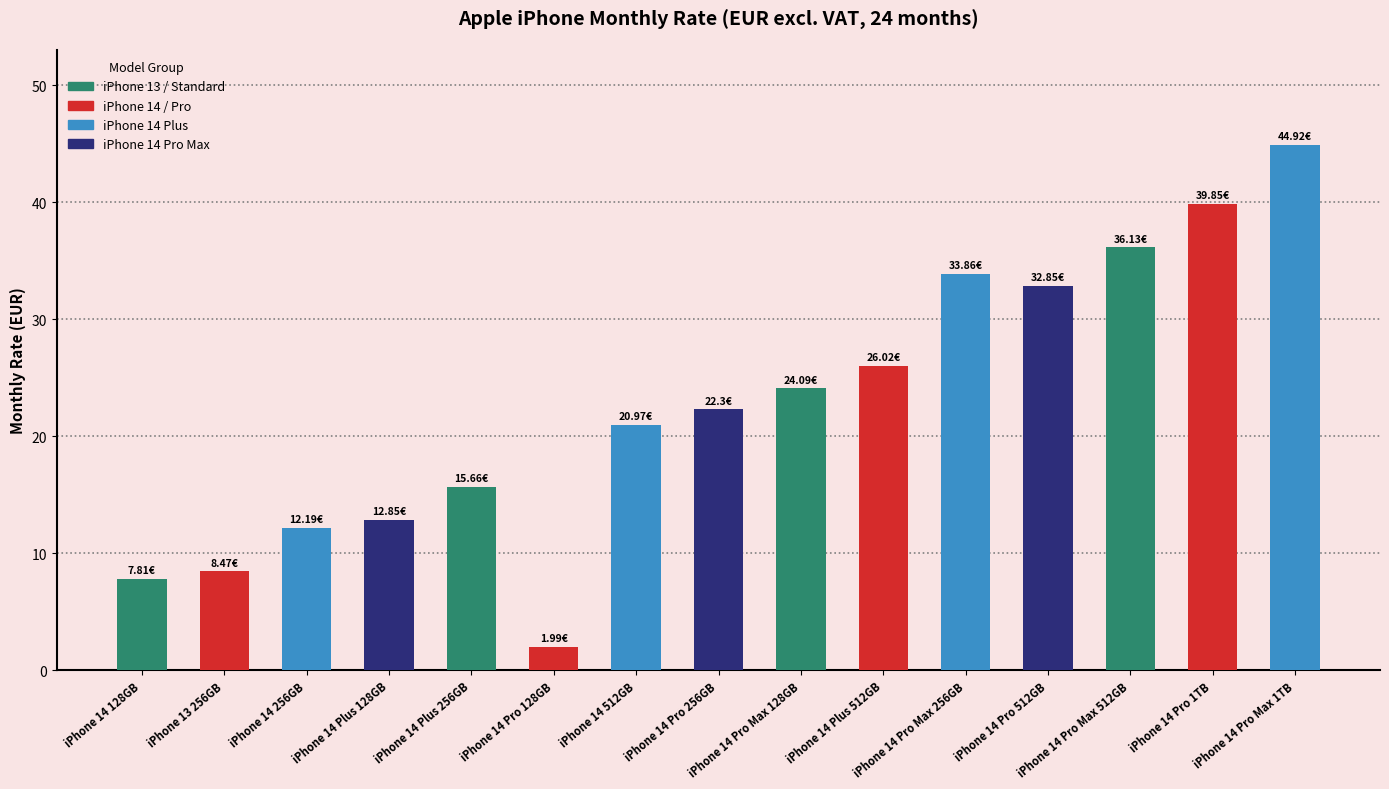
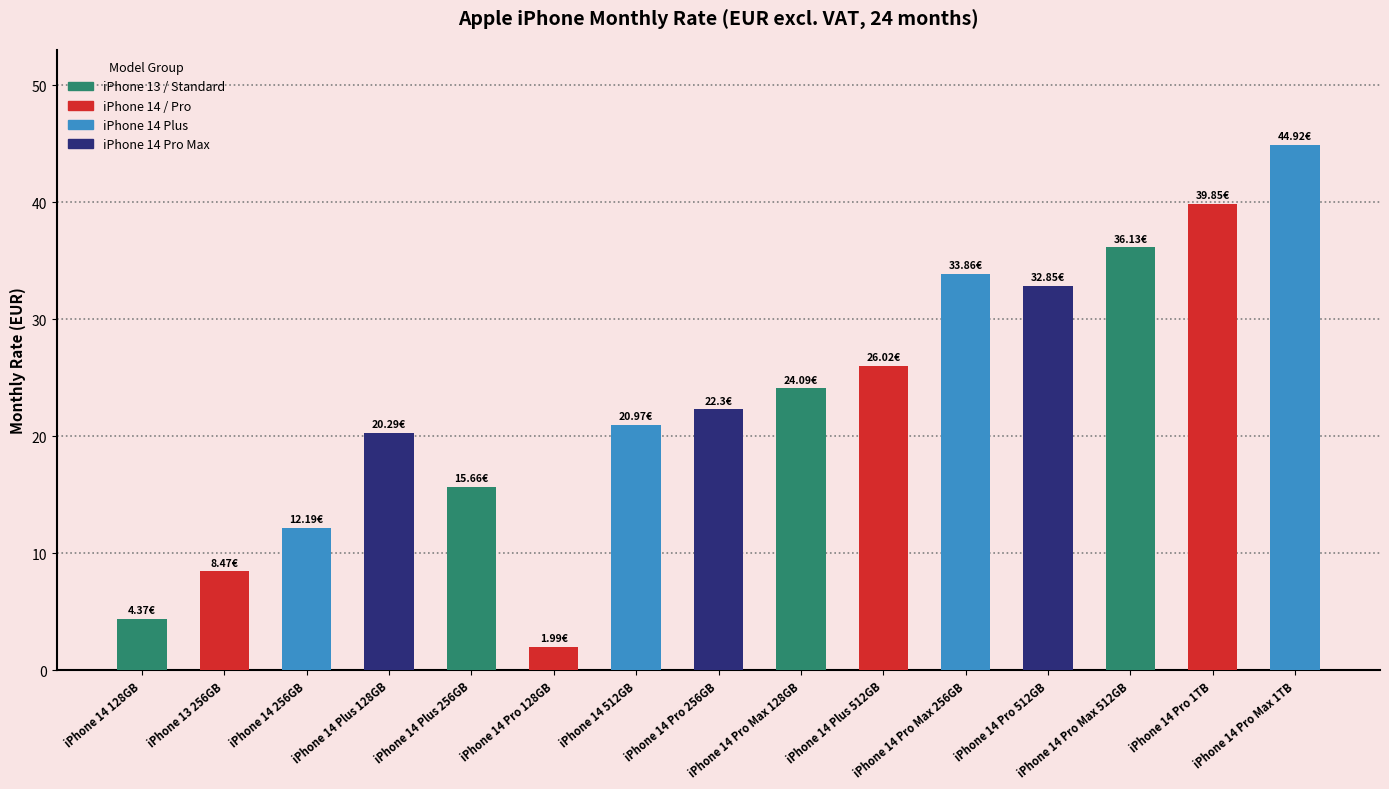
iPhone 14 128GB: 7.81€ -> 4.37€
iPhone 14 Plus 128GB: 12.85€ -> 20.29€
